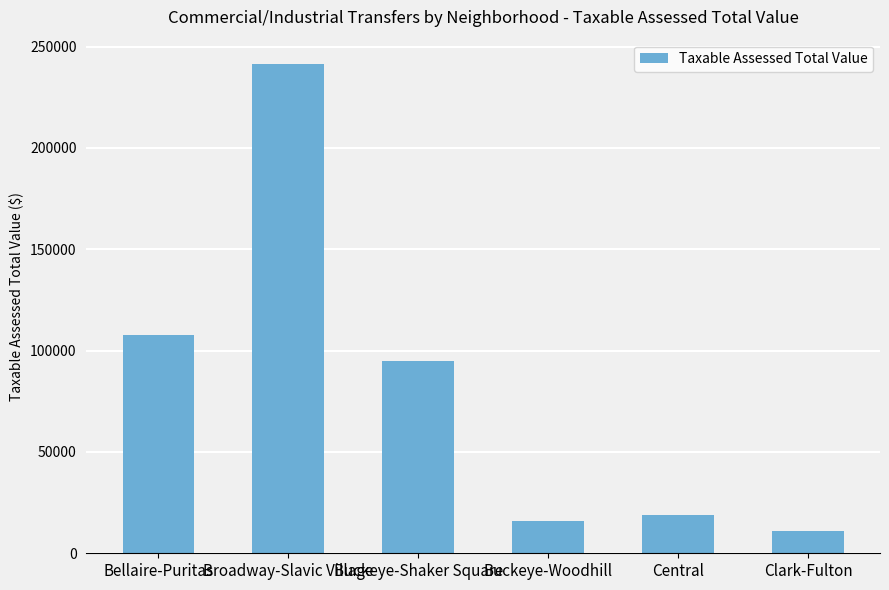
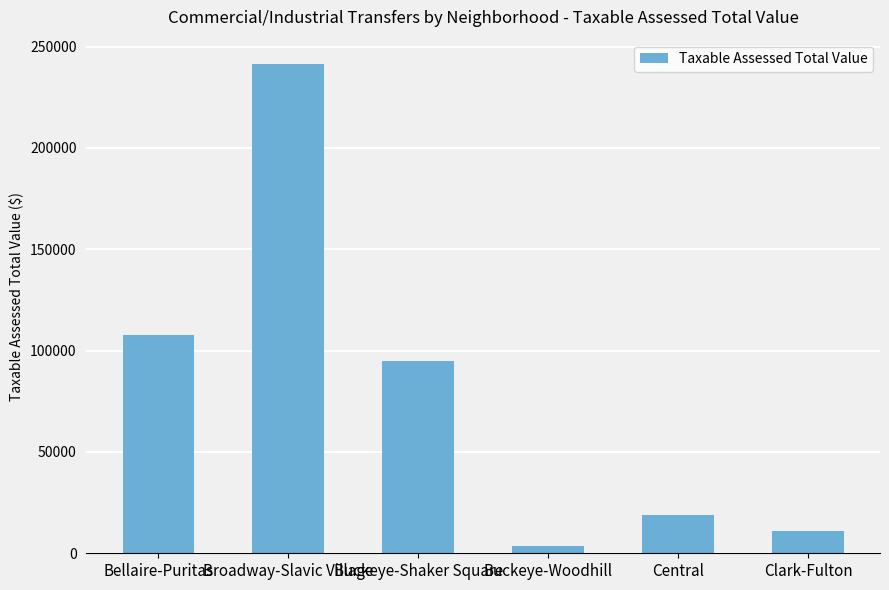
Buckeye-Woodhill: 16000 -> 3000
